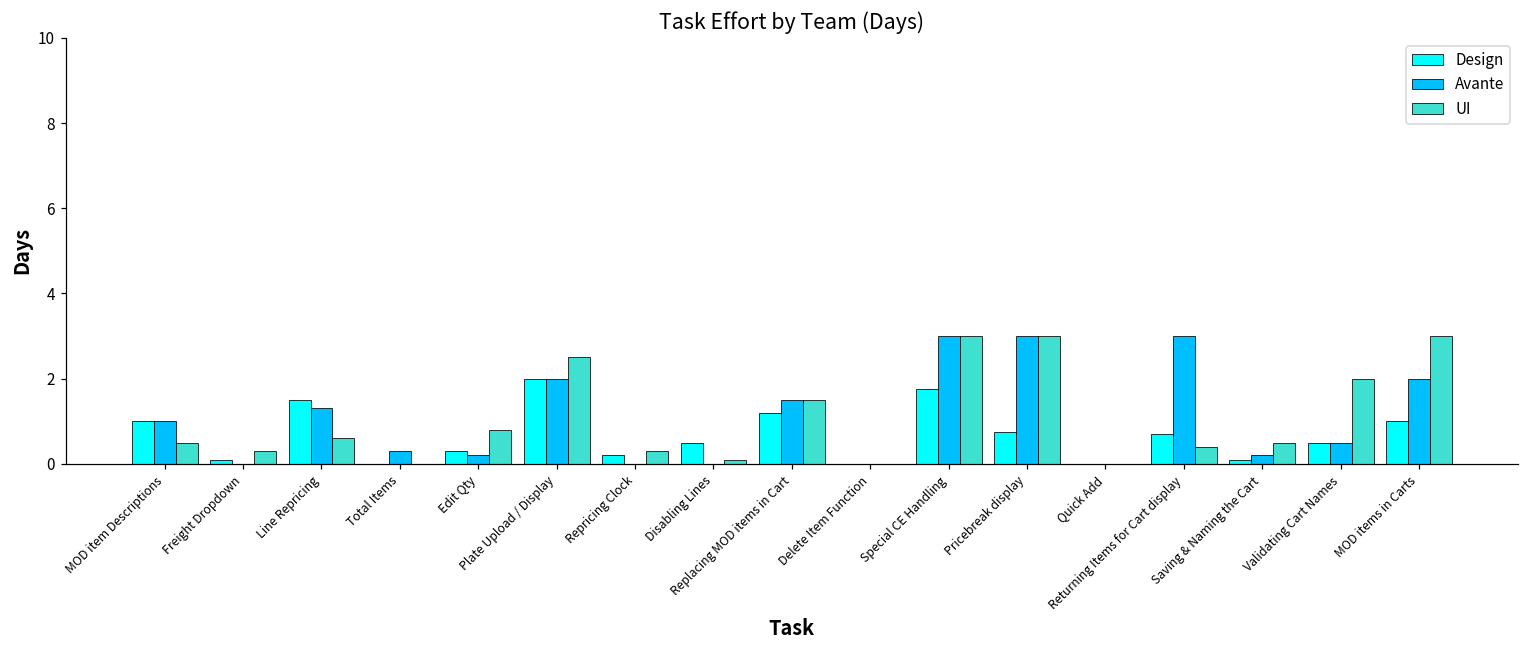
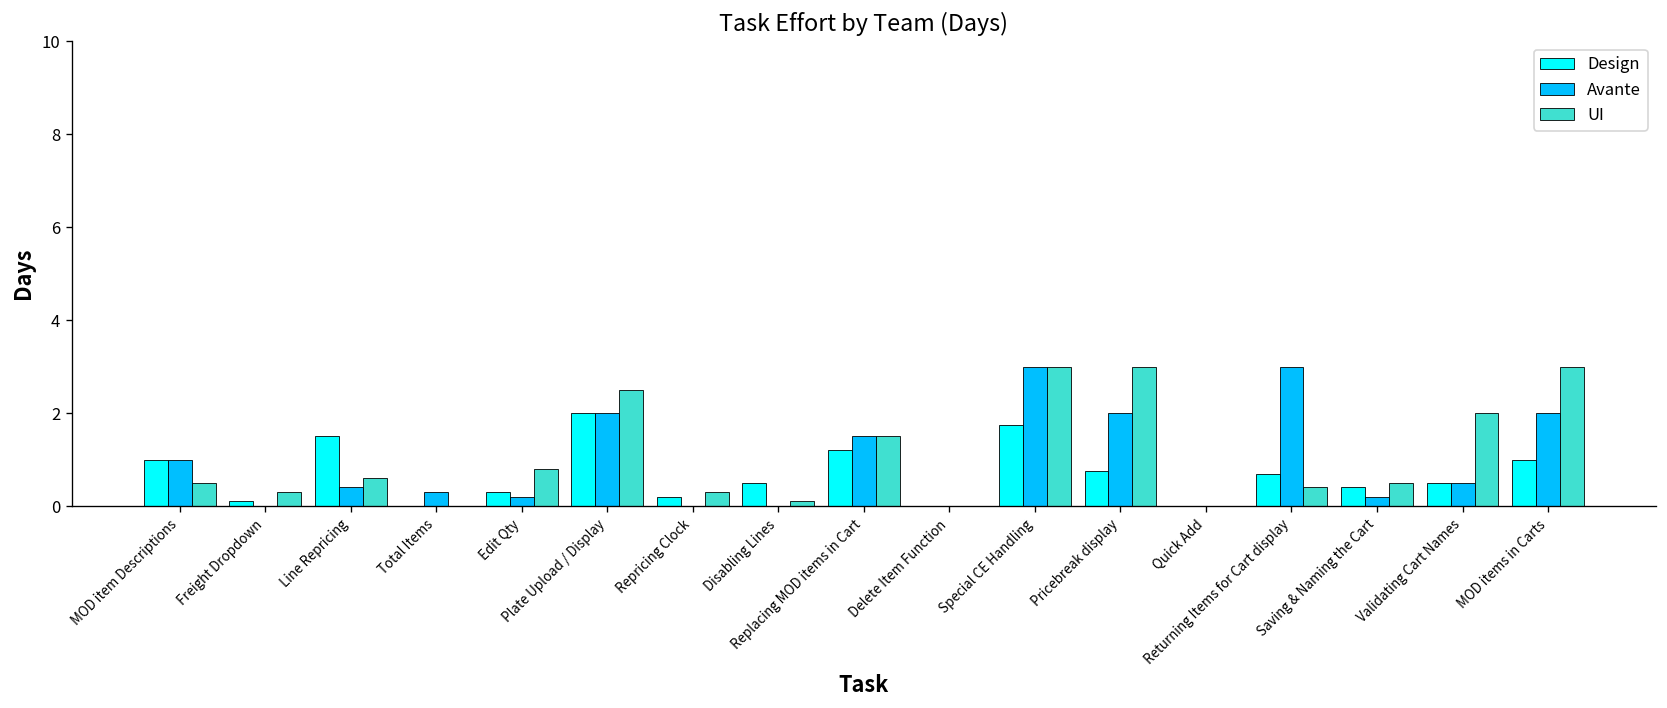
Avante, Line Repricing: 1.3 -> 0.4
Avante, Pricebreak display: 3 -> 2
Design, Saving & Naming the Cart: 0.1 -> 0.4
